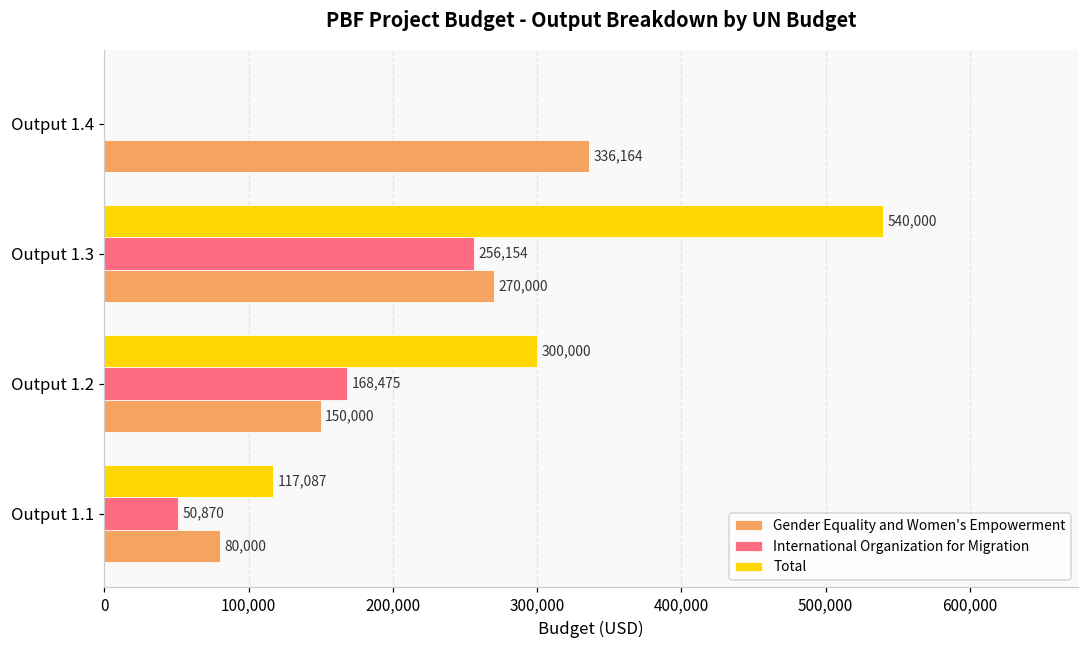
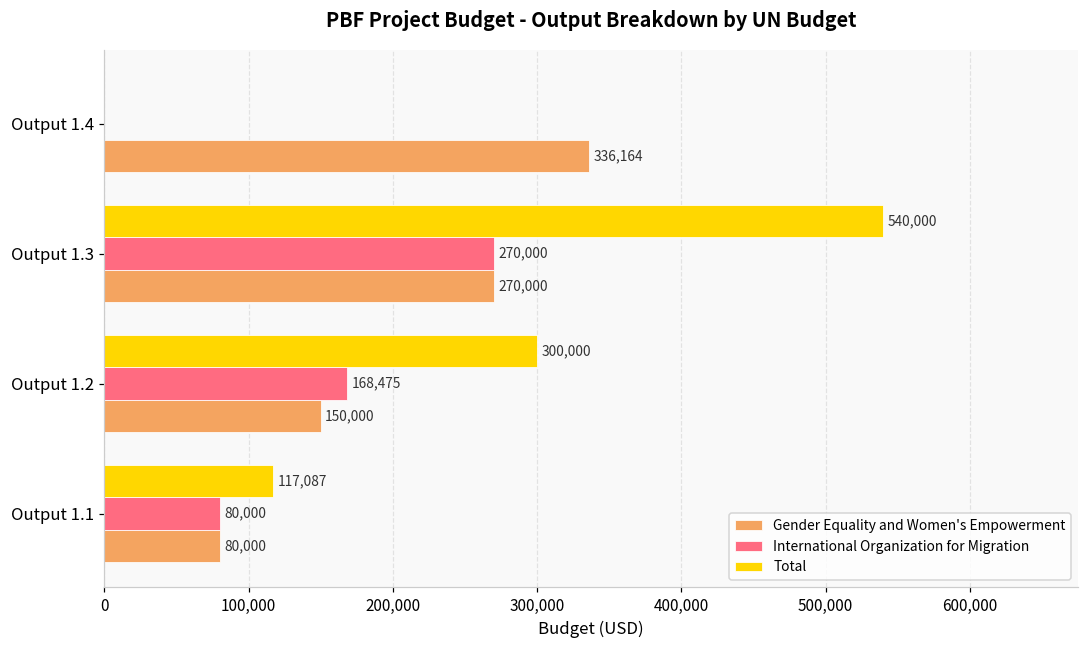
International Organization for Migration, Output 1.3: 256,154 -> 270,000
International Organization for Migration, Output 1.1: 50,870 -> 80,000
